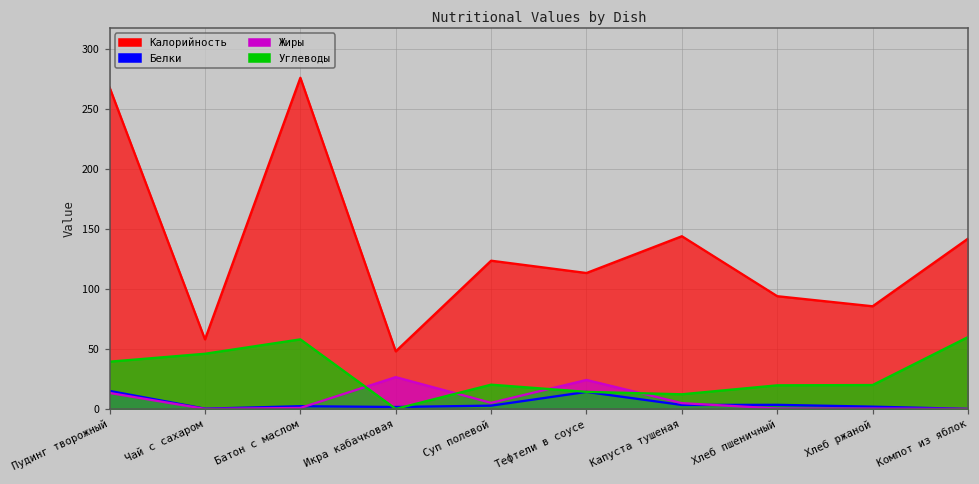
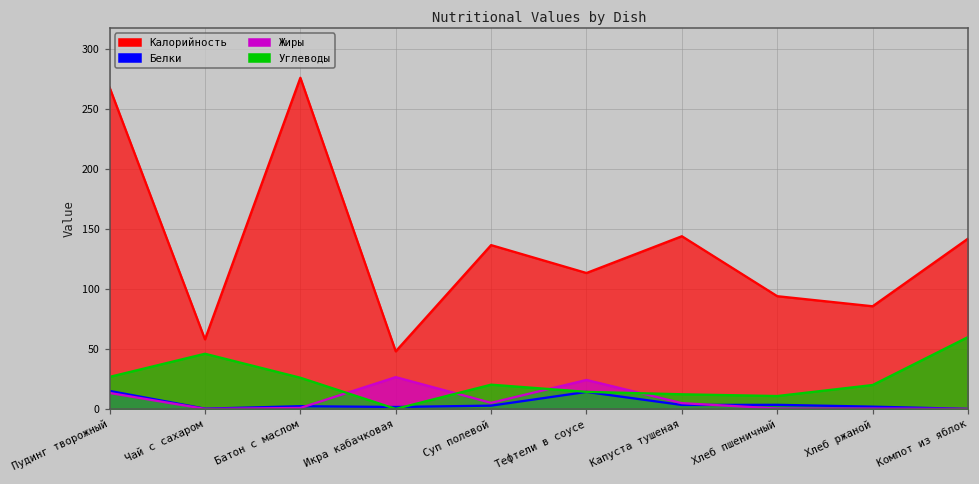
Углеводы, Пудинг творожный: 39 -> 27
Углеводы, Батон с маслом: 58 -> 26
Калорийность, Суп полевой: 124 -> 137
Углеводы, Хлеб пшеничный: 20 -> 11
